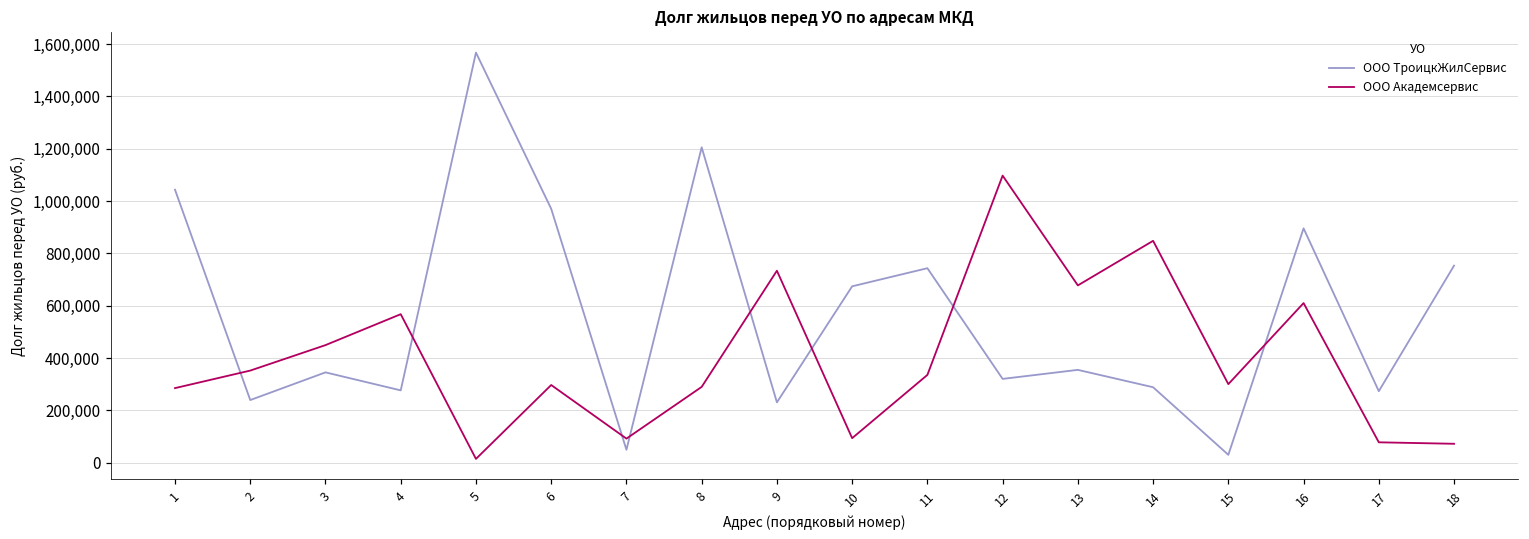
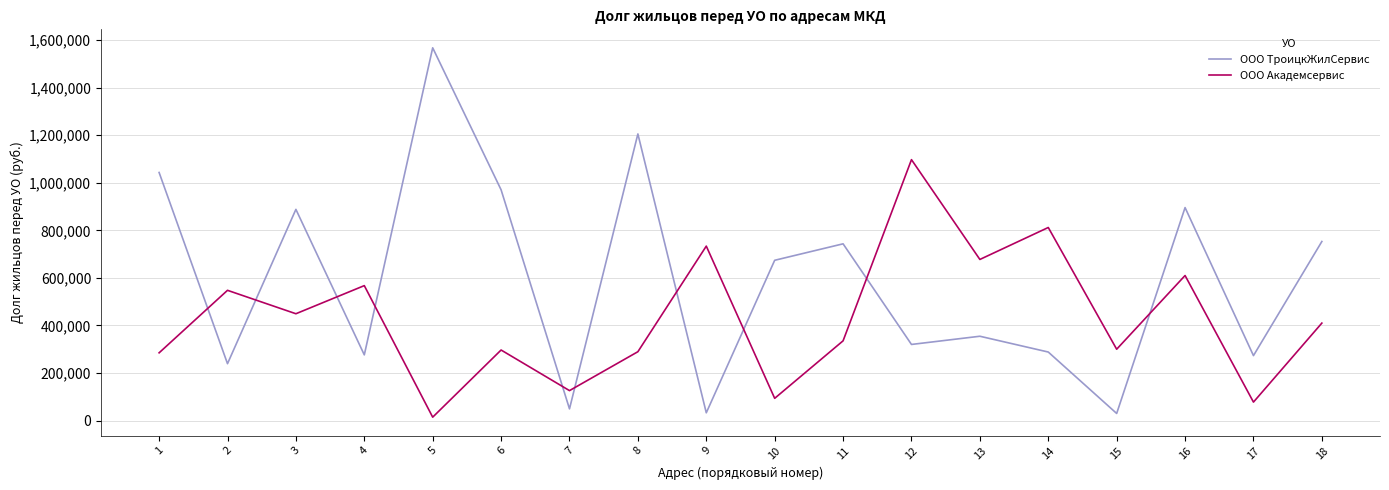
ООО Академсервис, 2: 350,000 -> 550,000
ООО ТроицкЖилСервис, 3: 350,000 -> 890,000
ООО Академсервис, 7: 90,000 -> 130,000
ООО ТроицкЖилСервис, 9: 230,000 -> 30,000
ООО Академсервис, 14: 850,000 -> 810,000
ООО Академсервис, 18: 70,000 -> 410,000
